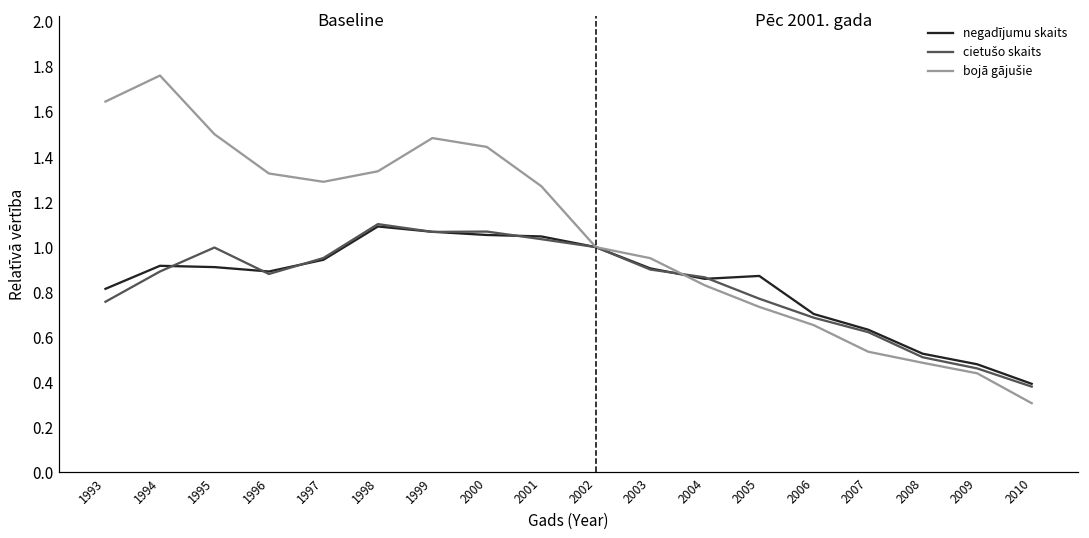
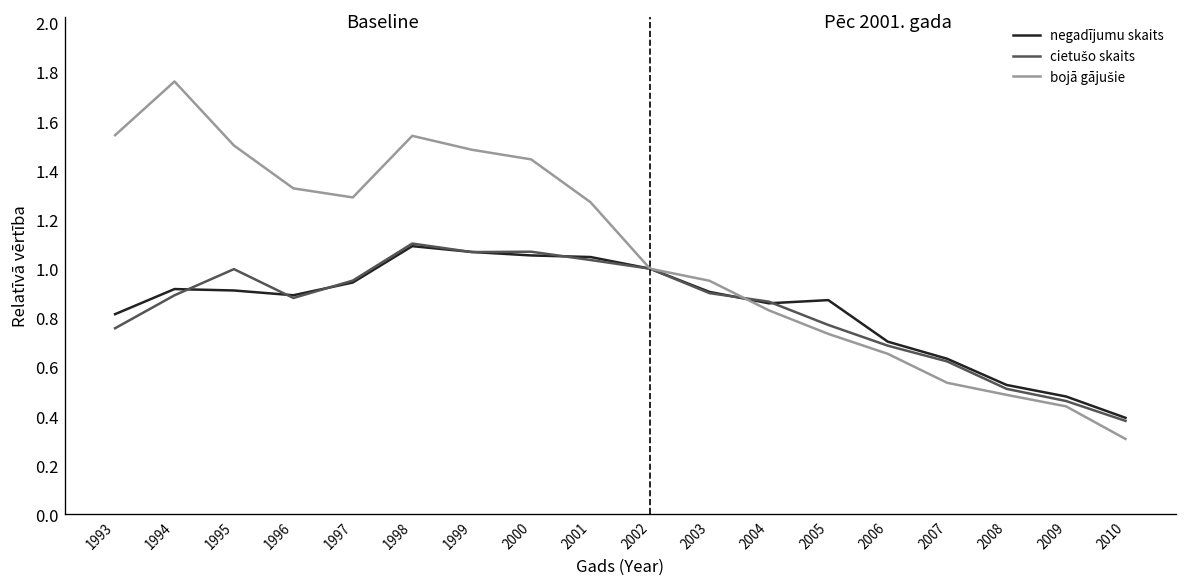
bojā gājušie, 1993: 1.65 -> 1.54
bojā gājušie, 1998: 1.34 -> 1.54
